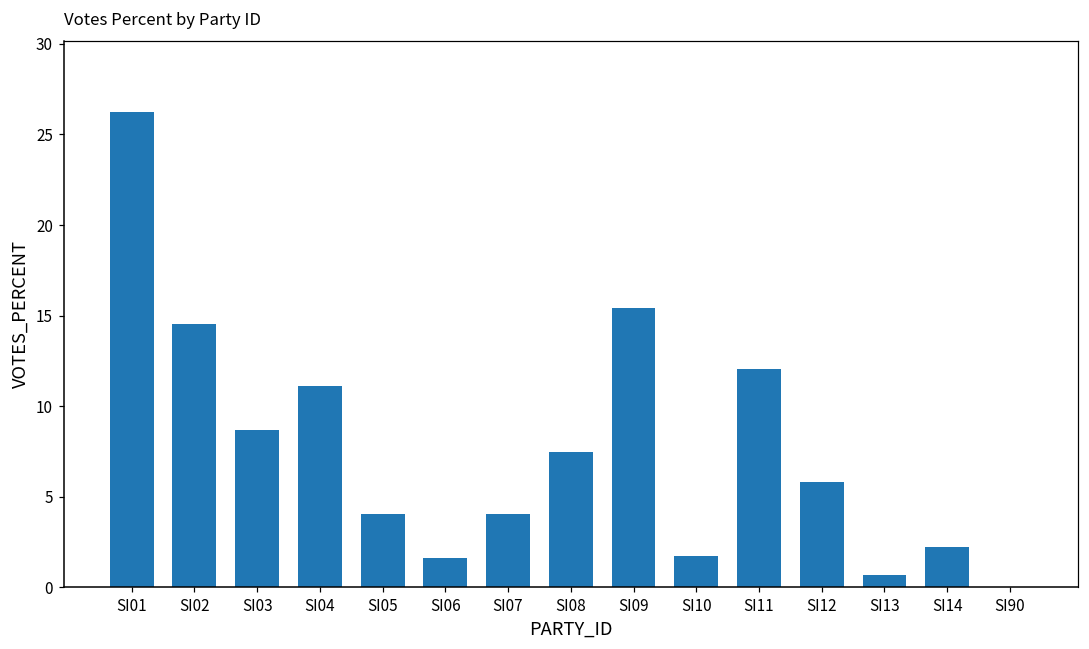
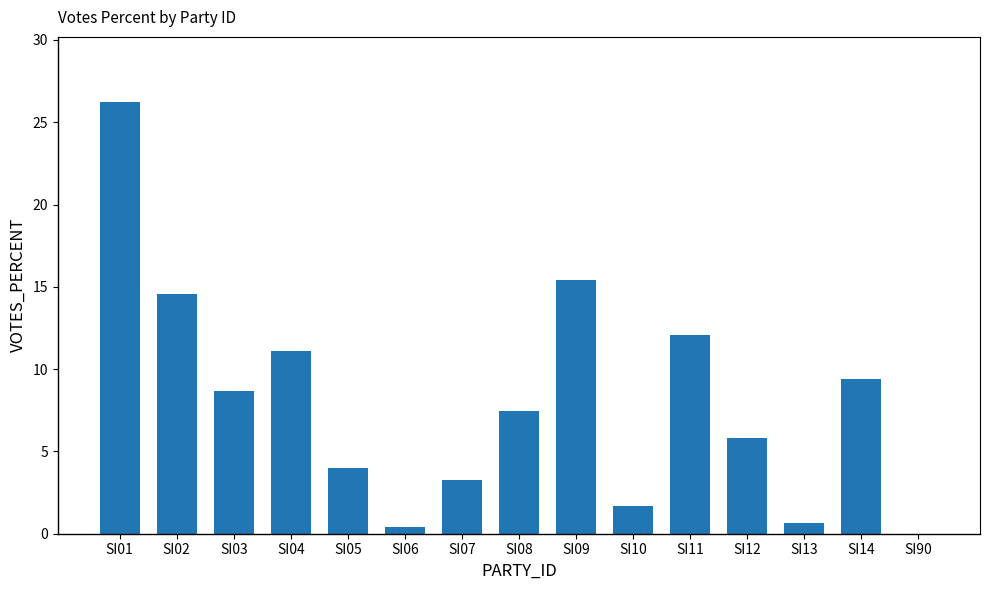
SI06: 1.6 -> 0.4
SI07: 4.0 -> 3.3
SI14: 2.2 -> 9.4
